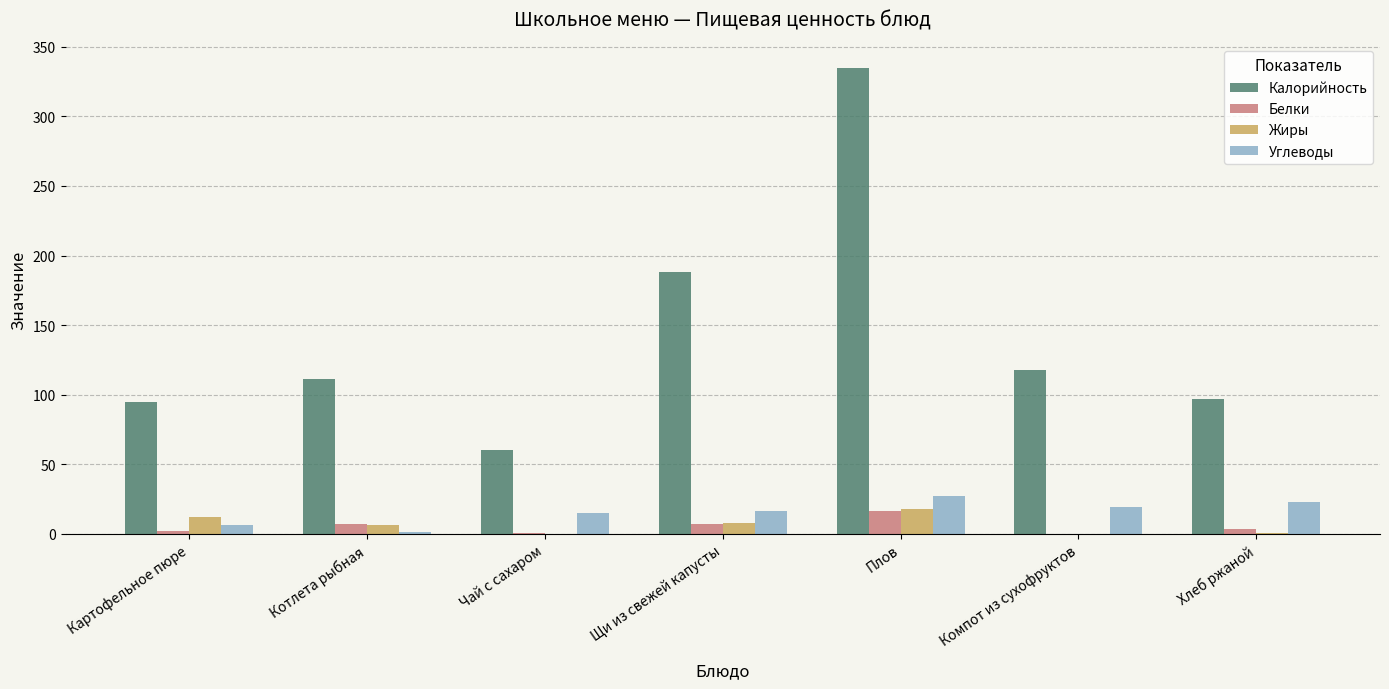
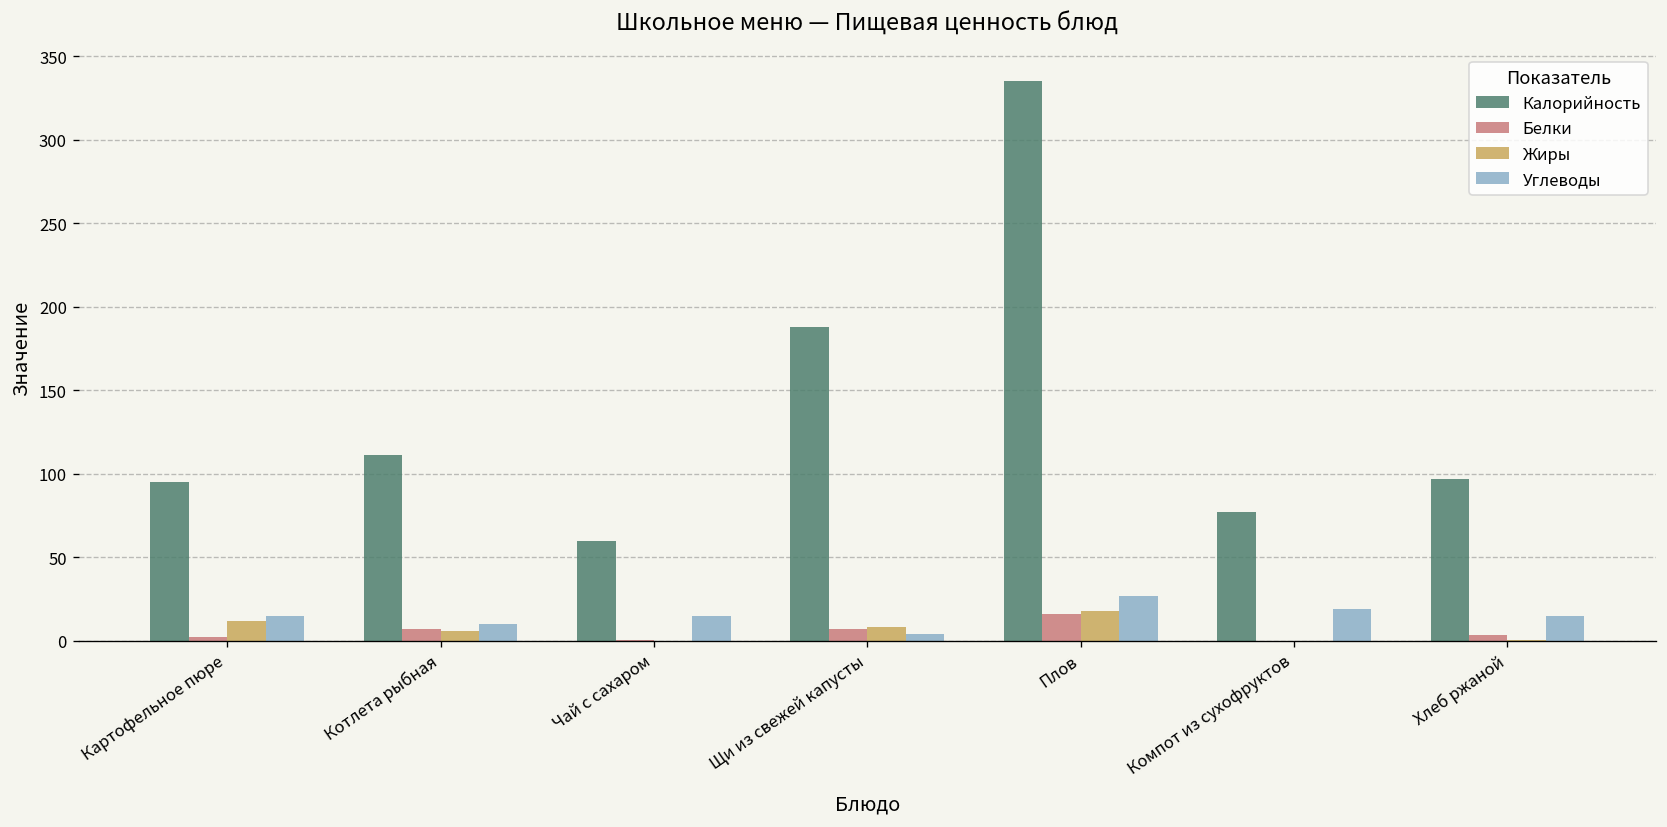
Углеводы, Картофельное пюре: 6 -> 15
Углеводы, Котлета рыбная: 1 -> 10
Углеводы, Щи из свежей капусты: 16 -> 4
Калорийность, Компот из сухофруктов: 118 -> 77
Углеводы, Хлеб ржаной: 23 -> 15
